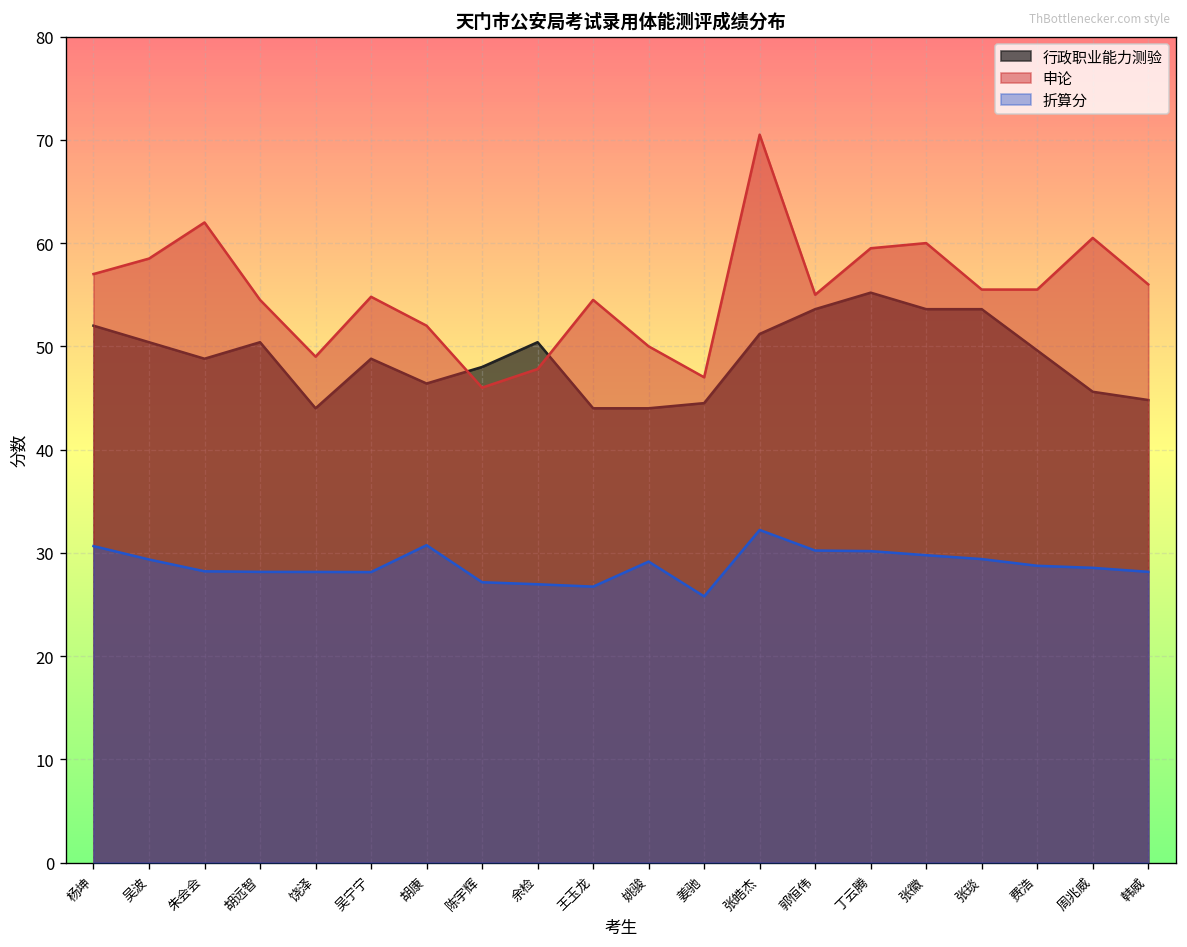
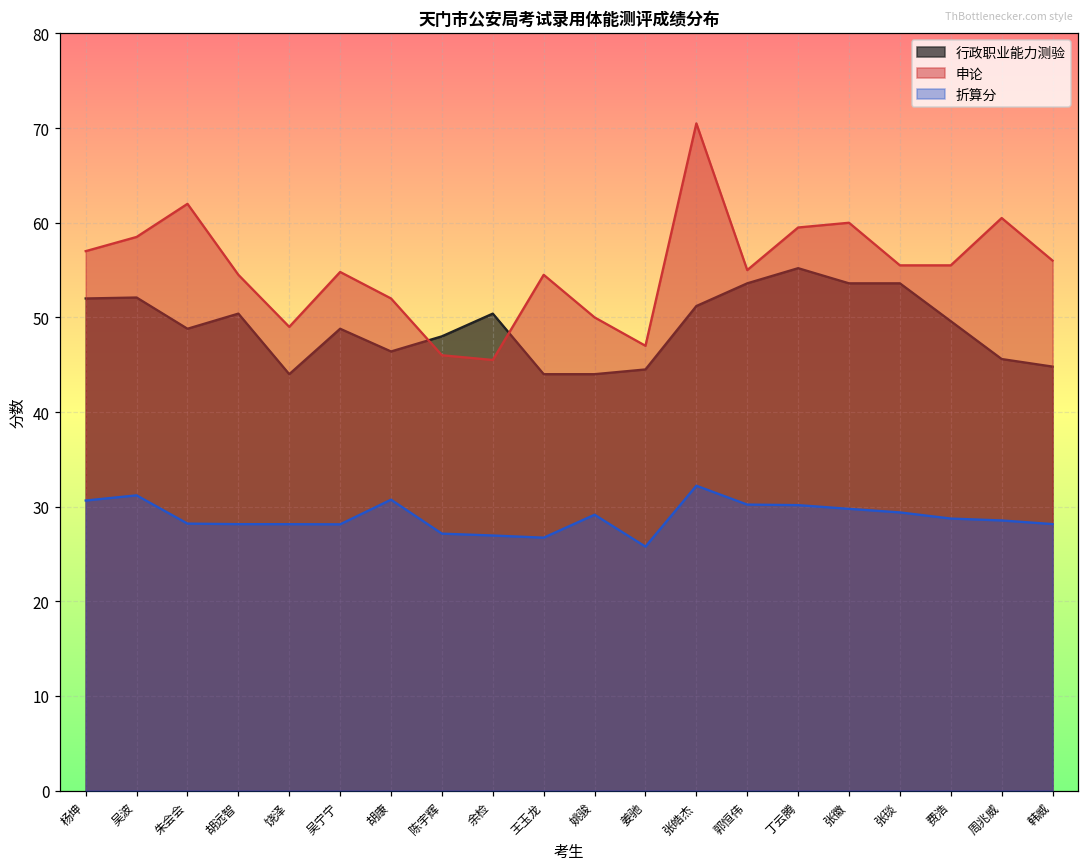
行政职业能力测验, 吴波: 50 -> 52
折算分, 吴波: 29 -> 31
申论, 余检: 48 -> 46
